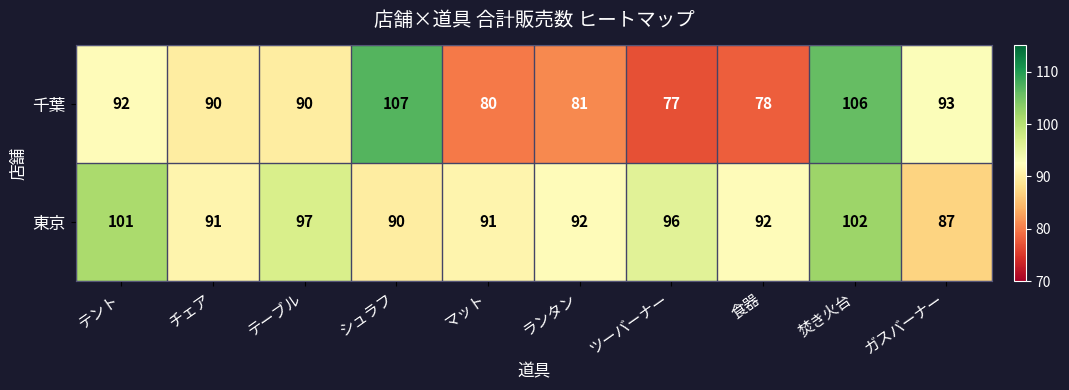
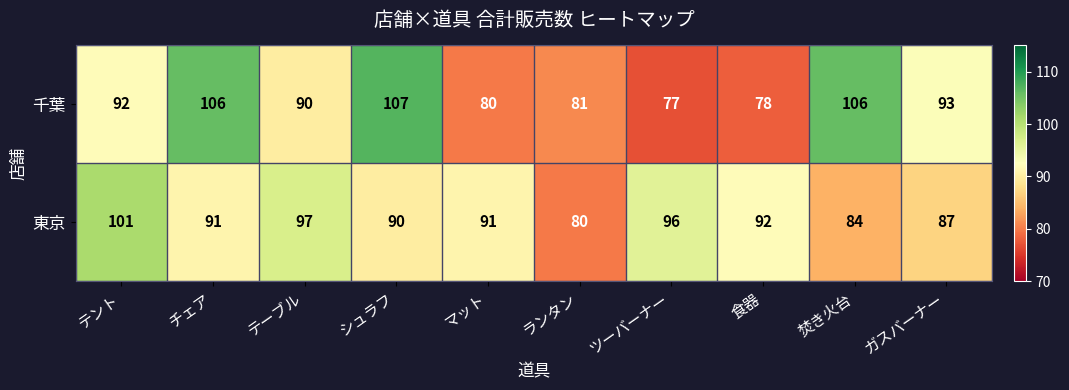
千葉, チェア: 90 -> 106
東京, ランタン: 92 -> 80
東京, 焚き火台: 102 -> 84
